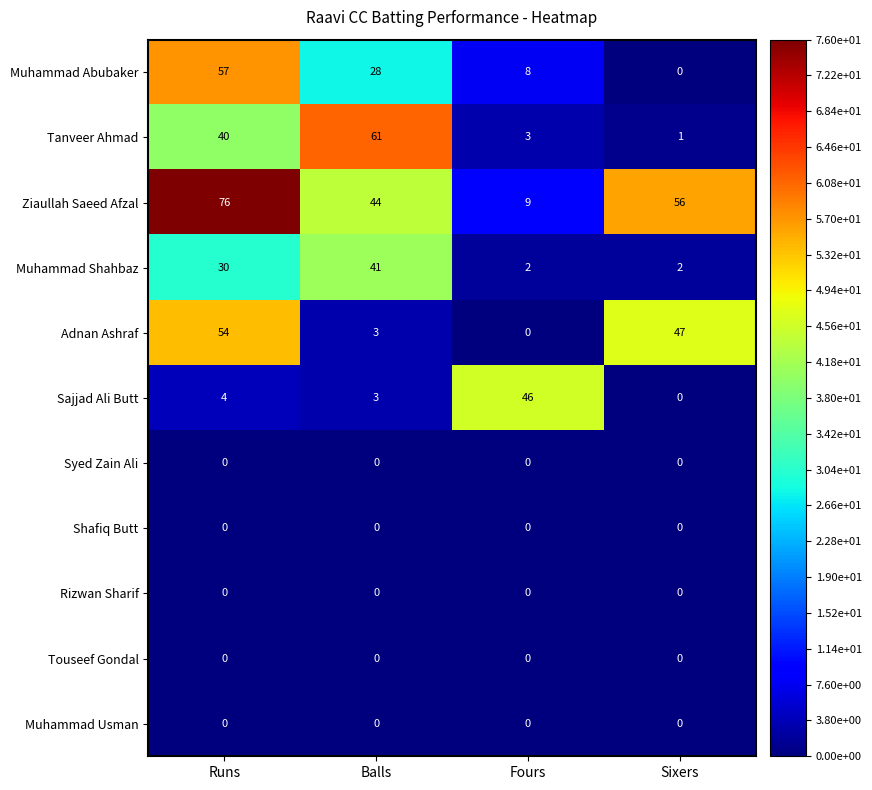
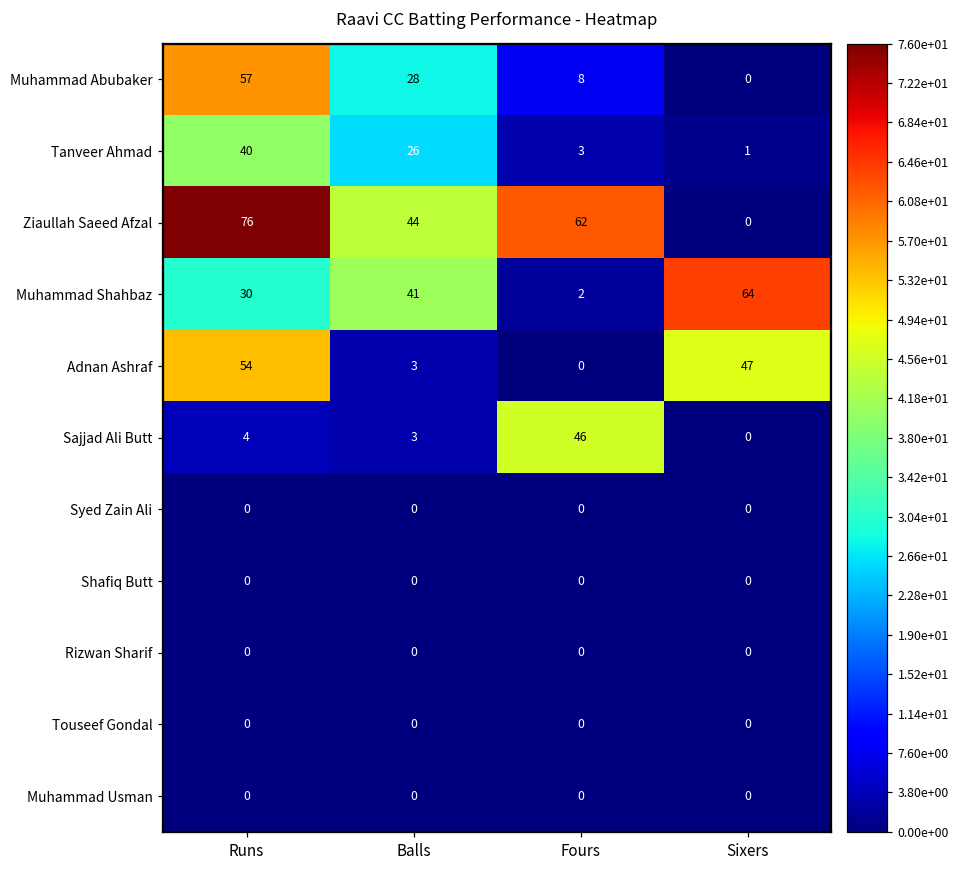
Tanveer Ahmad, Balls: 61 -> 26
Ziaullah Saeed Afzal, Fours: 9 -> 62
Ziaullah Saeed Afzal, Sixers: 56 -> 0
Muhammad Shahbaz, Sixers: 2 -> 64
